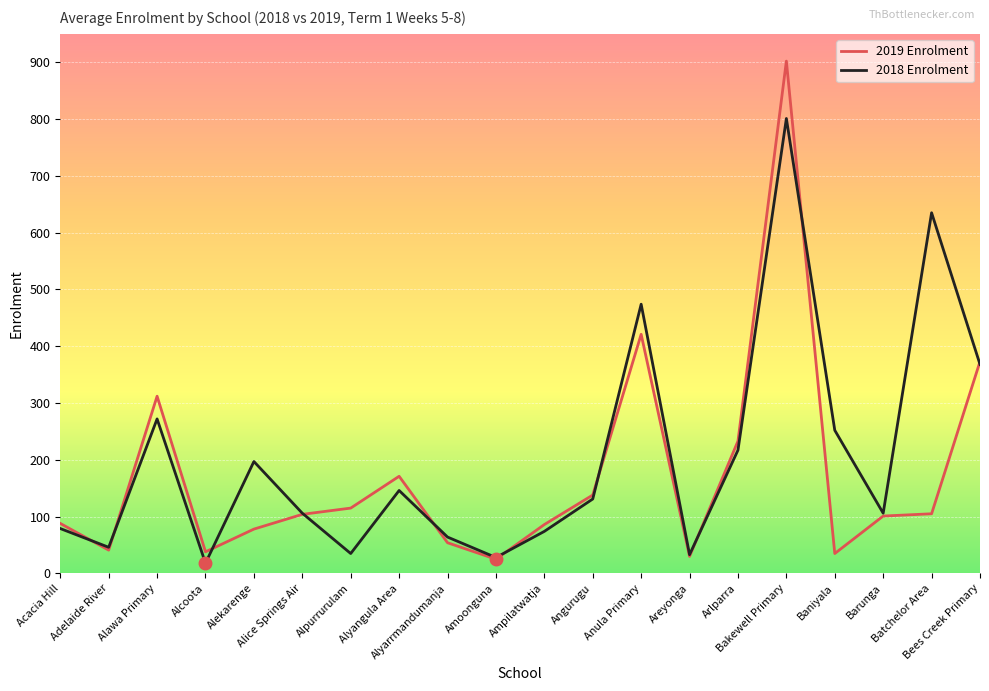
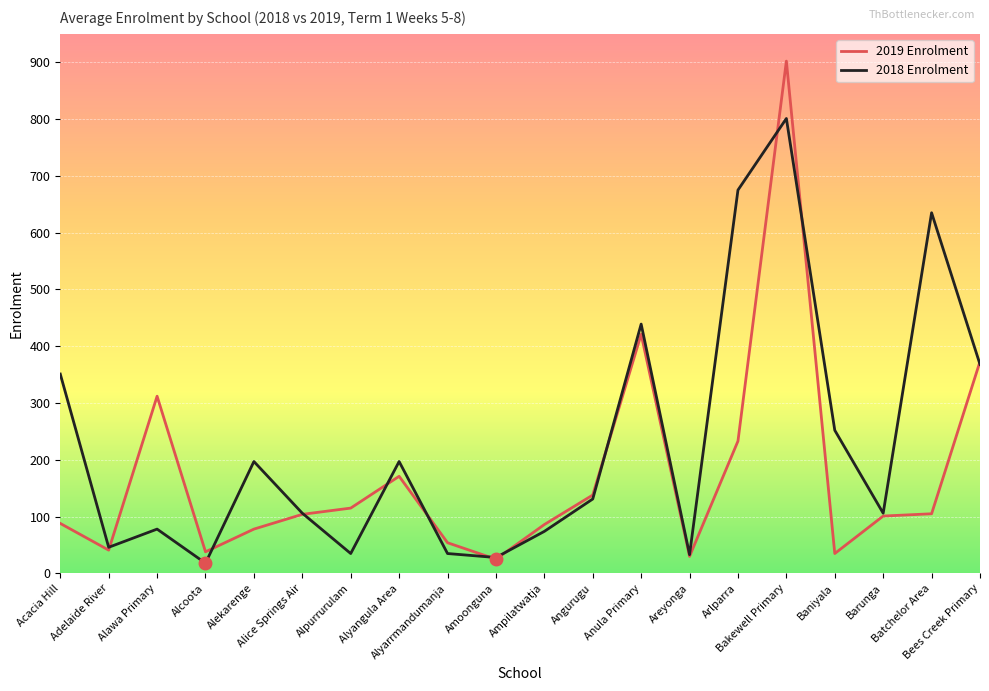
2018 Enrolment, Acacia Hill: 80 -> 350
2018 Enrolment, Alawa Primary: 270 -> 80
2018 Enrolment, Alyangula Area: 150 -> 200
2018 Enrolment, Alyarrmandumanja: 60 -> 40
2018 Enrolment, Anula Primary: 470 -> 440
2018 Enrolment, Arlparra: 220 -> 680
